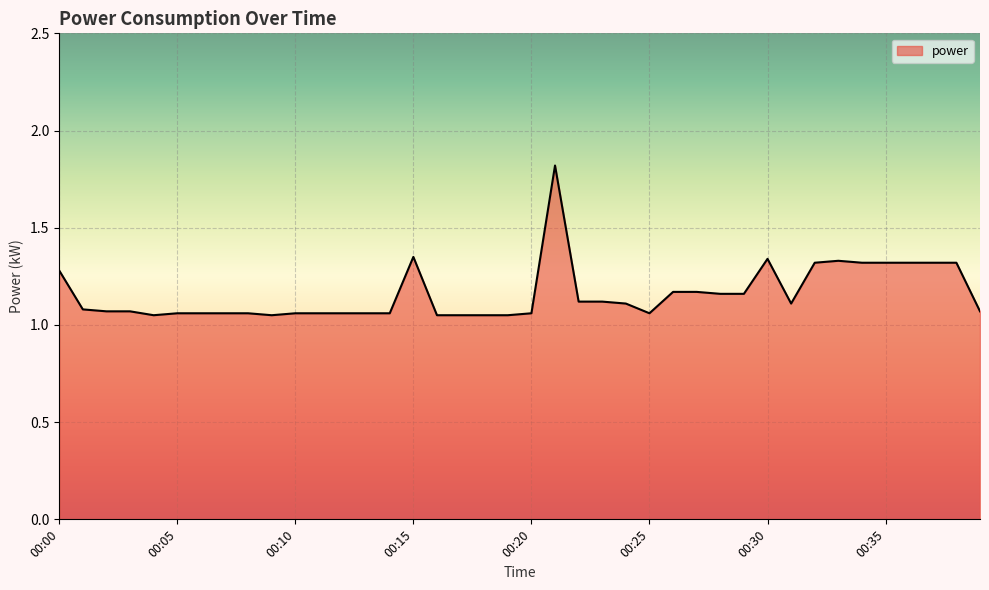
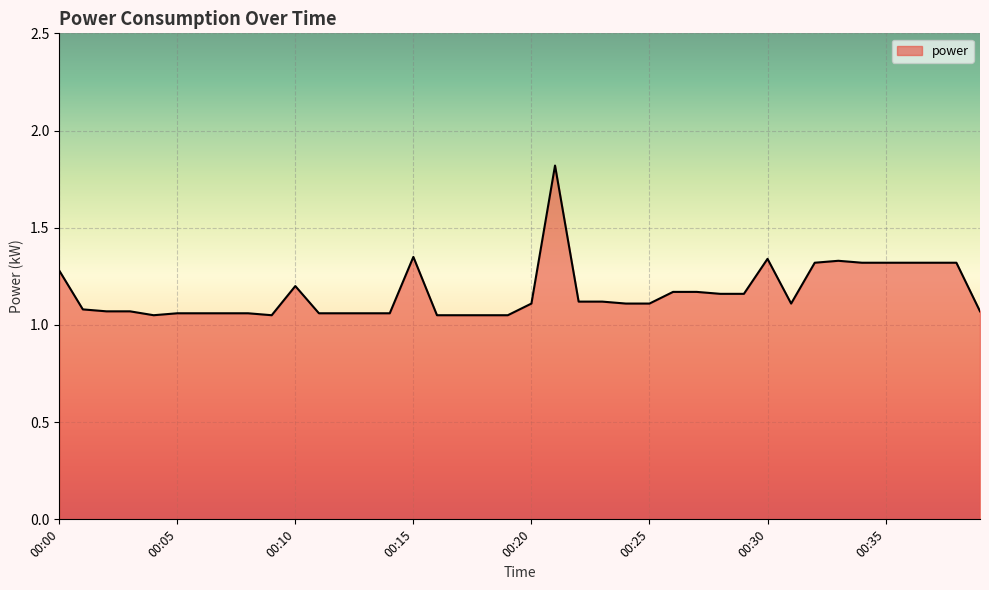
00:10: 1.06 -> 1.20
00:20: 1.06 -> 1.11
00:25: 1.06 -> 1.11
